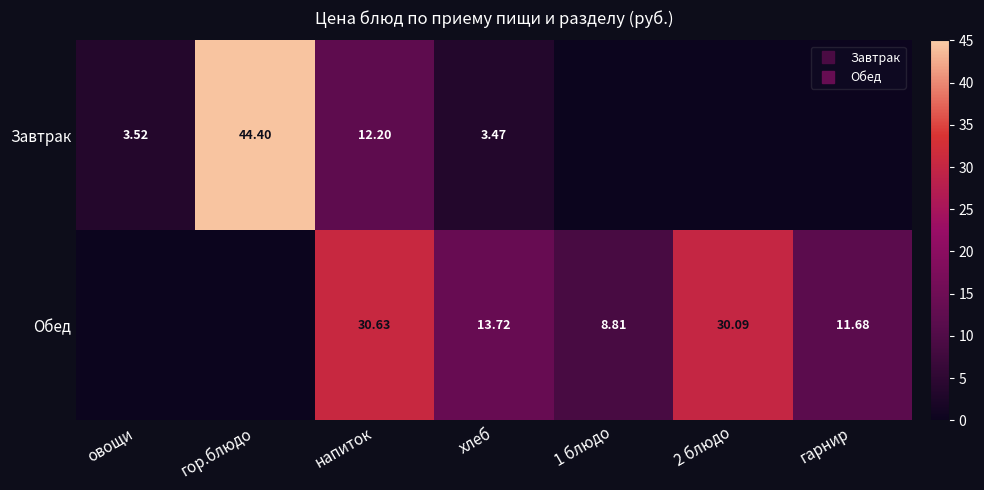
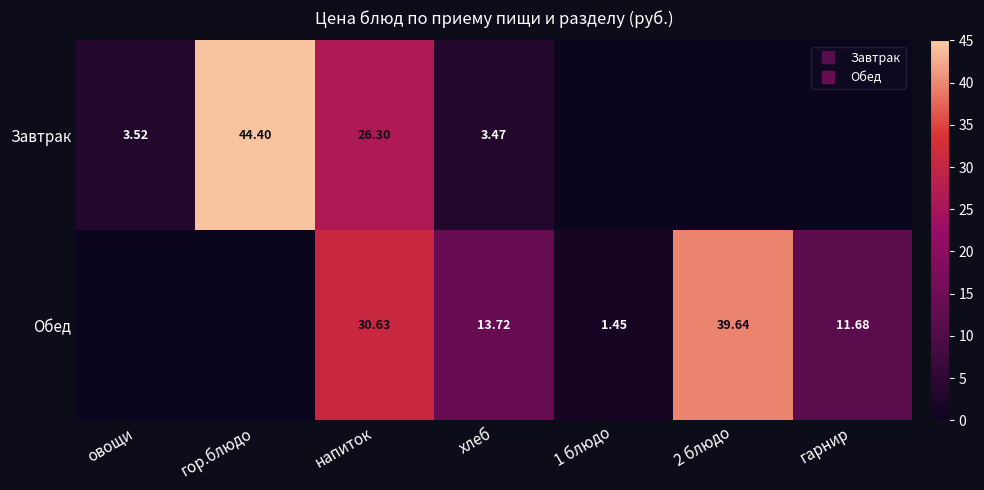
Завтрак, напиток: 12.20 -> 26.30
Обед, 1 блюдо: 8.81 -> 1.45
Обед, 2 блюдо: 30.09 -> 39.64
